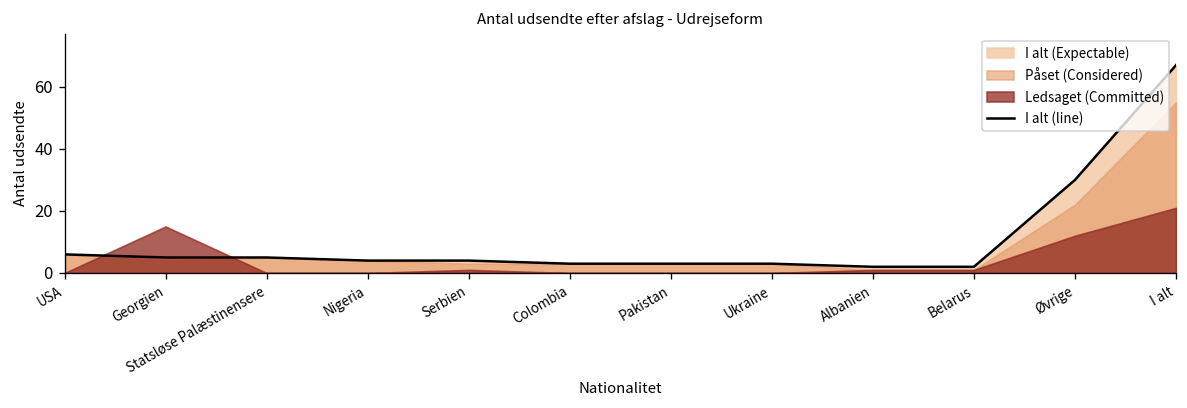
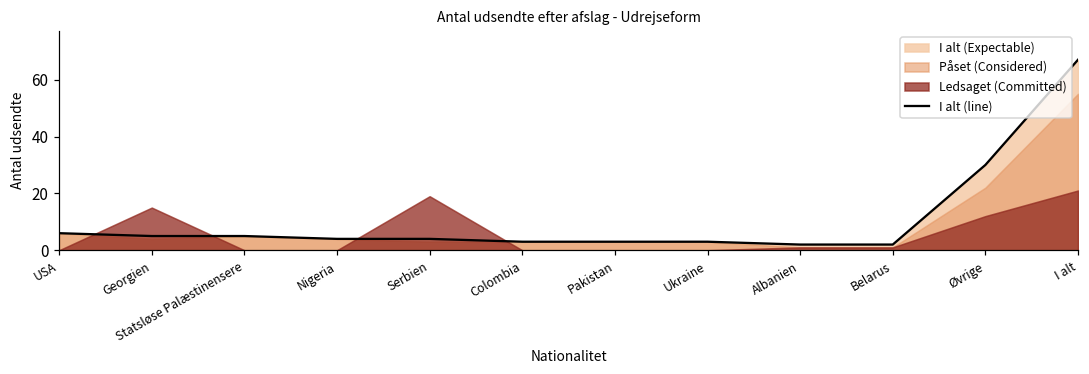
Ledsaget (Committed), Serbien: 1 -> 19
